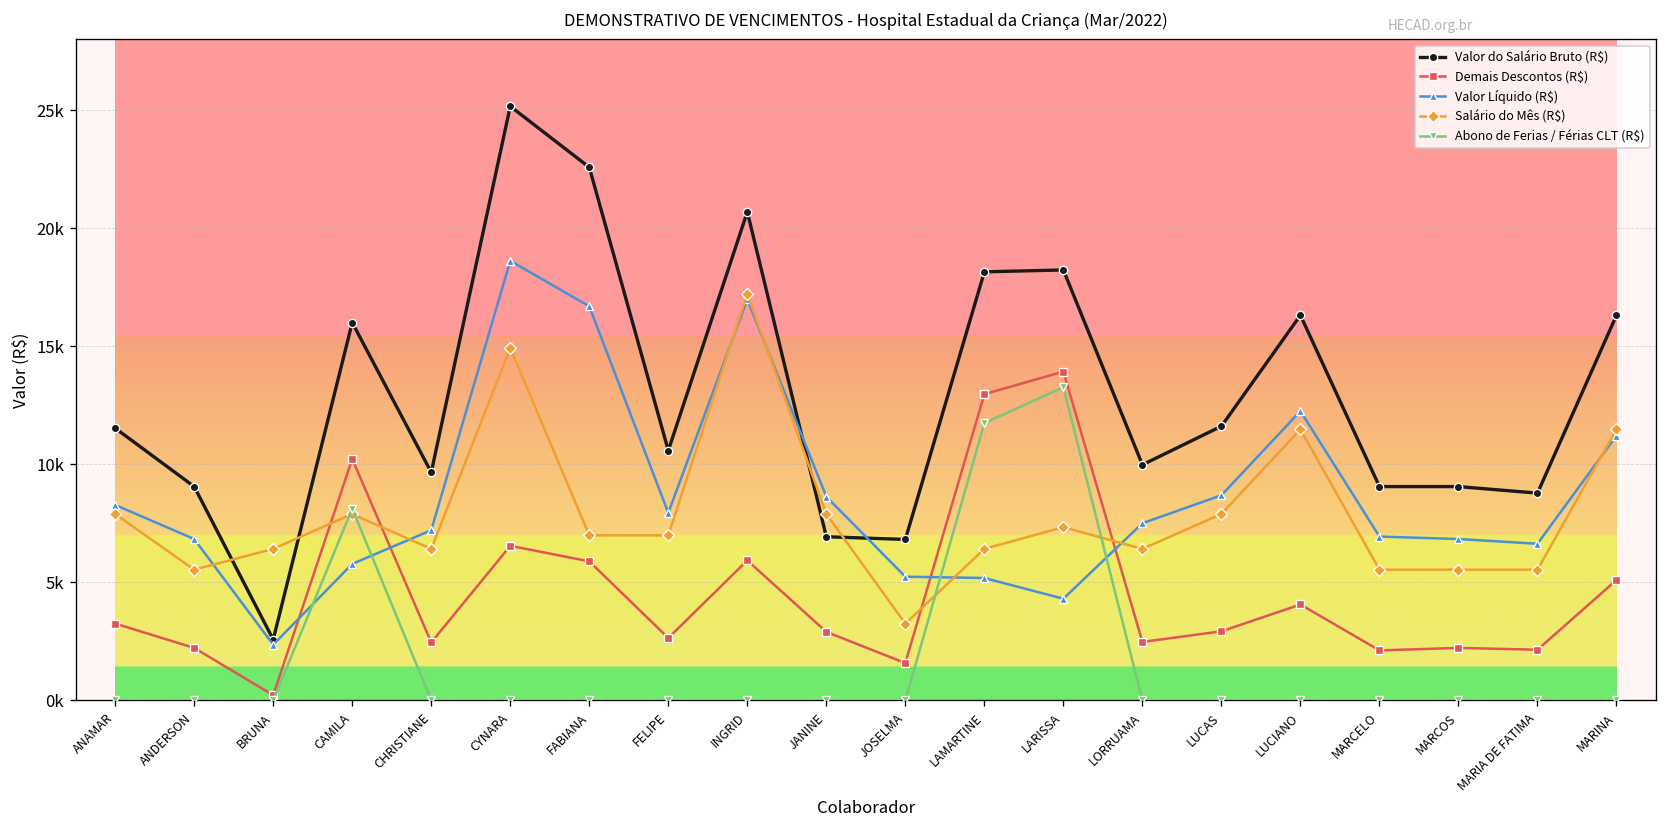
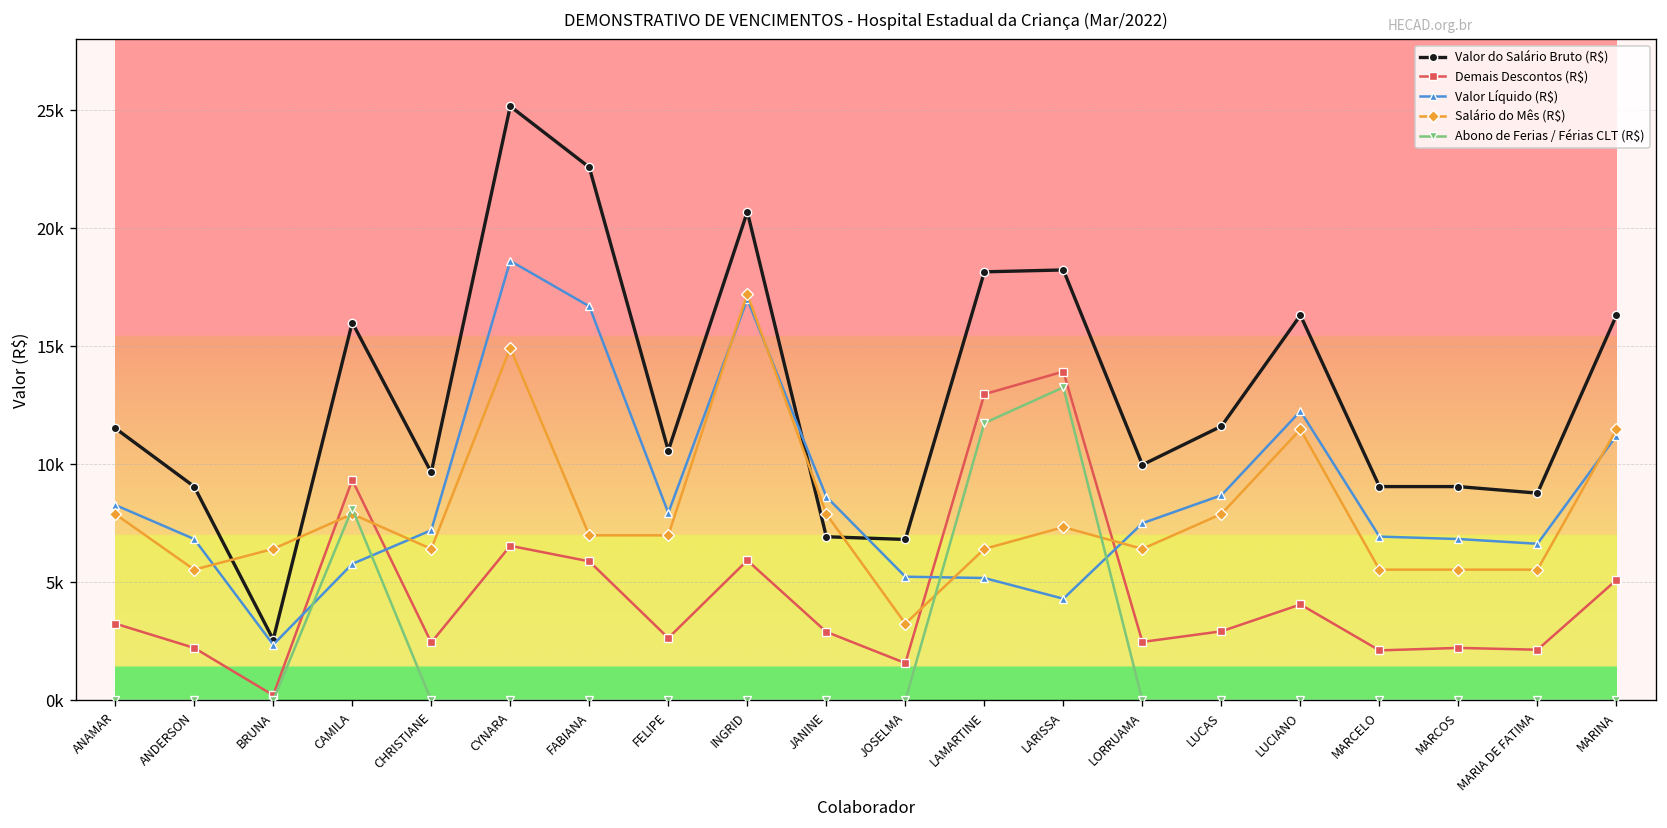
Demais Descontos (R$), CAMILA: 10200 -> 9300
